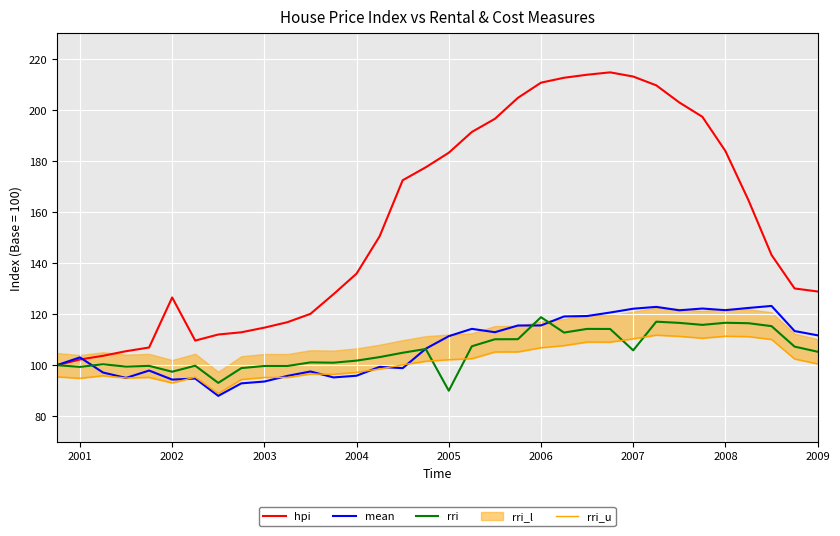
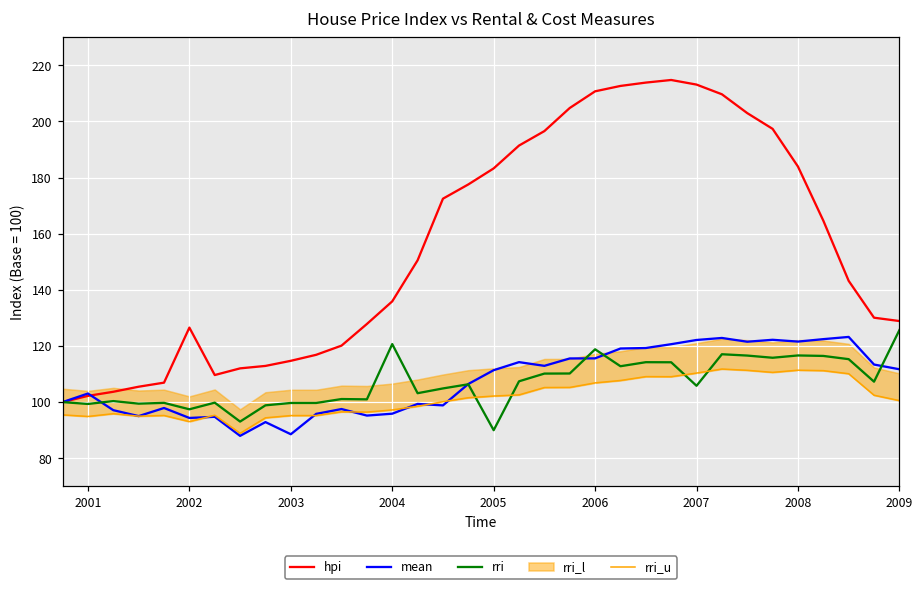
mean, 2003: 94 -> 89
rri, 2004: 102 -> 121
rri, 2009: 105 -> 126
